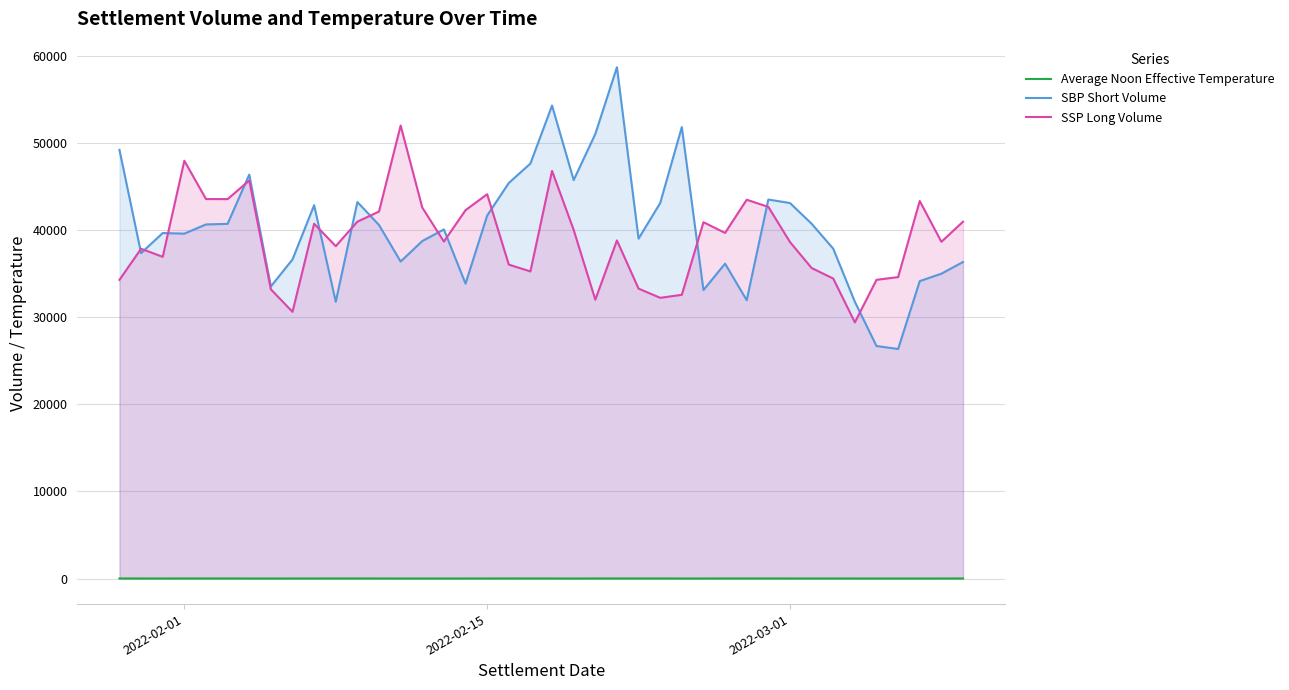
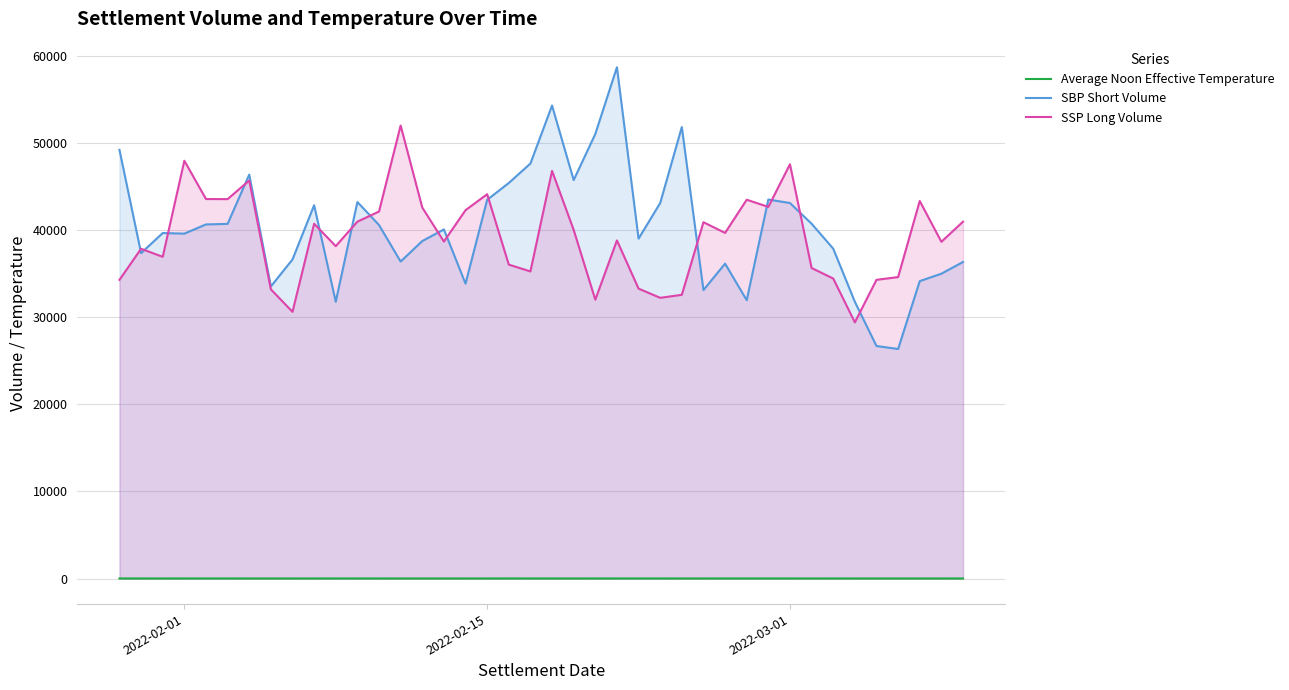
SBP Short Volume, 2022-02-15: 42000 -> 44000
SSP Long Volume, 2022-03-01: 39000 -> 48000
